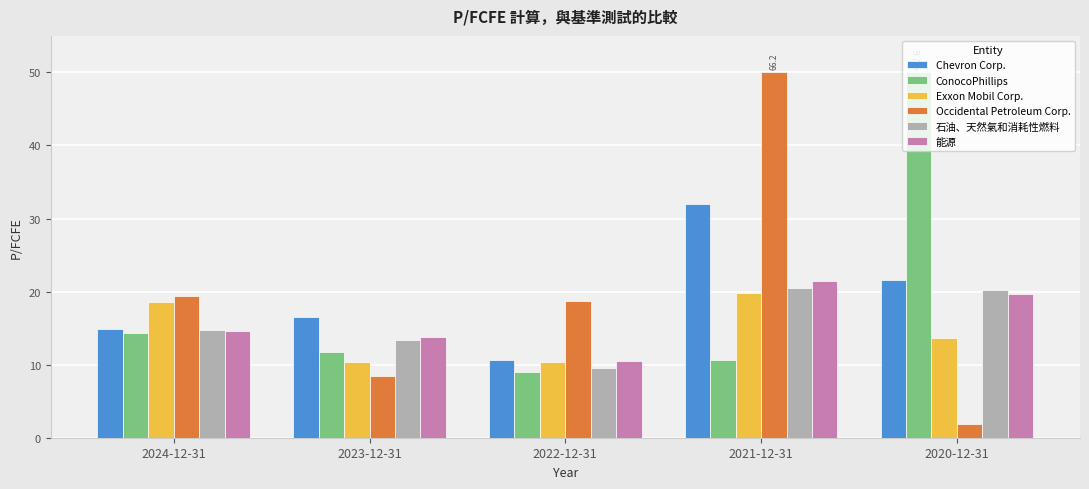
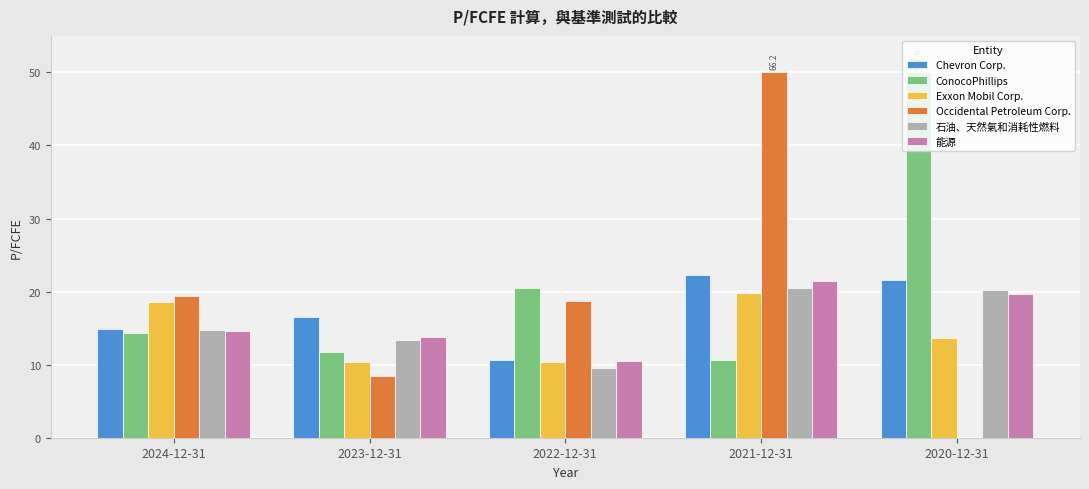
ConocoPhillips, 2022-12-31: 9 -> 20
Chevron Corp., 2021-12-31: 32 -> 22
Occidental Petroleum Corp., 2020-12-31: 2 -> 0
